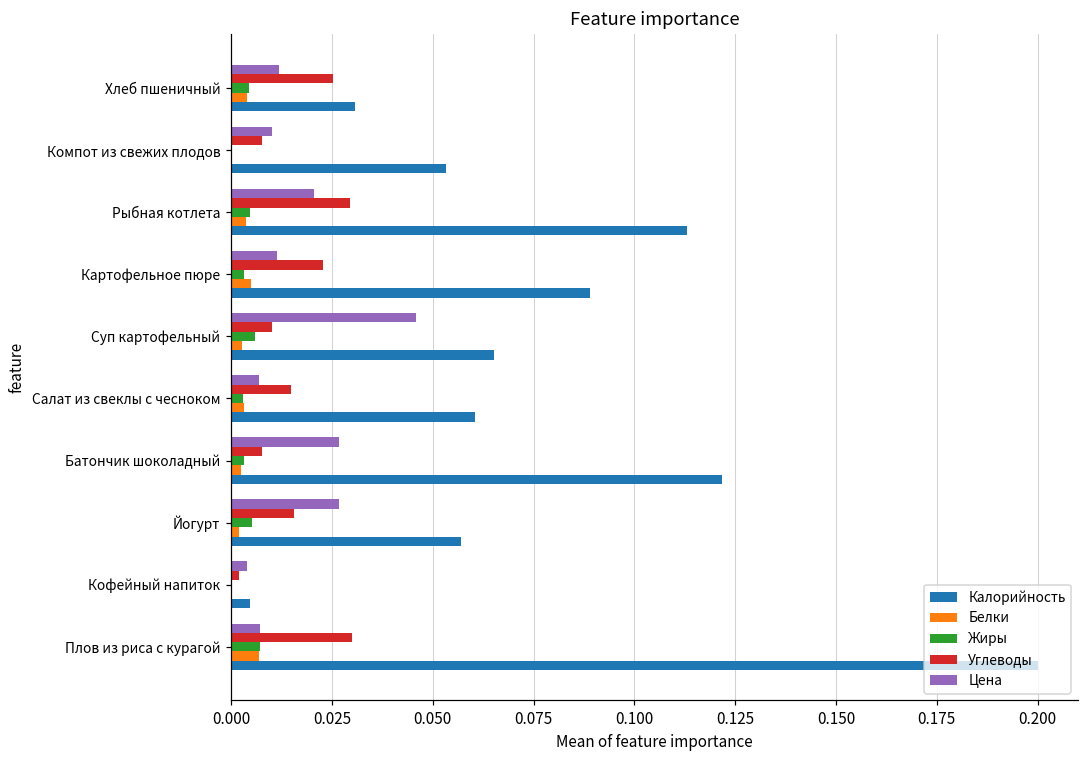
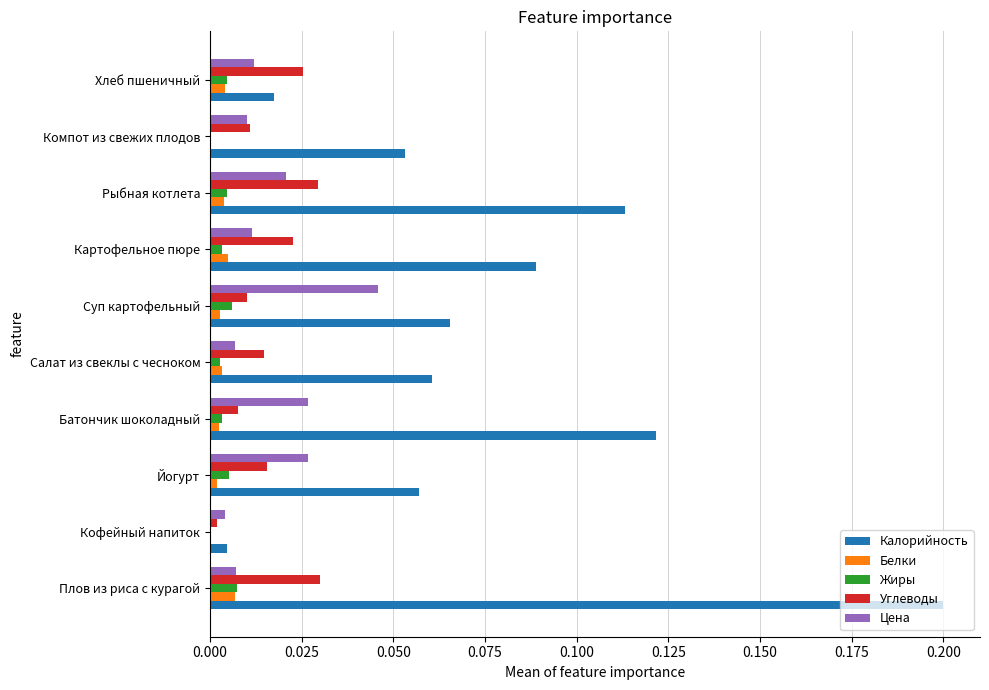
Калорийность, Хлеб пшеничный: 0.031 -> 0.017
Углеводы, Компот из свежих плодов: 0.008 -> 0.011
